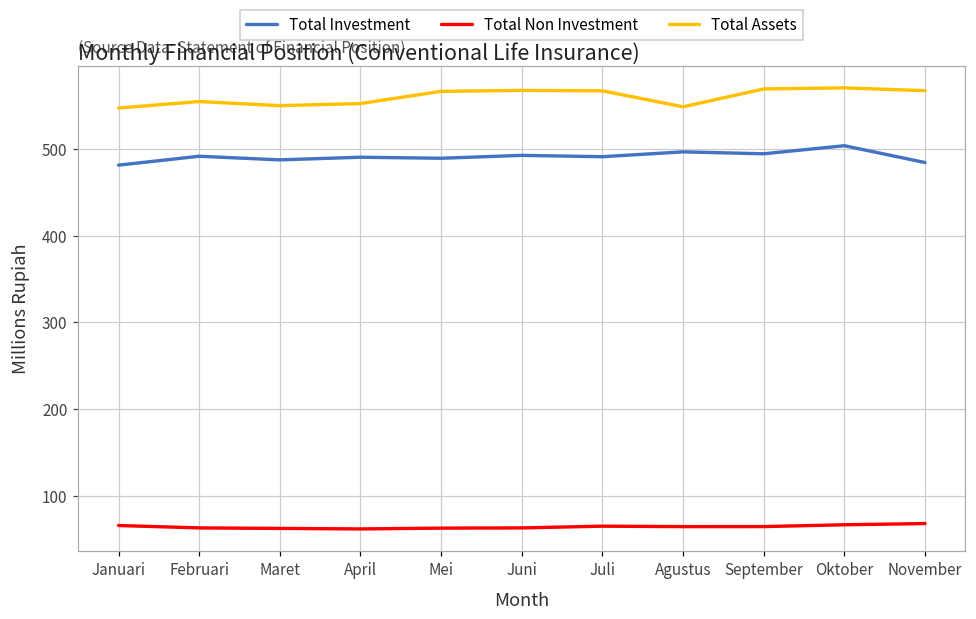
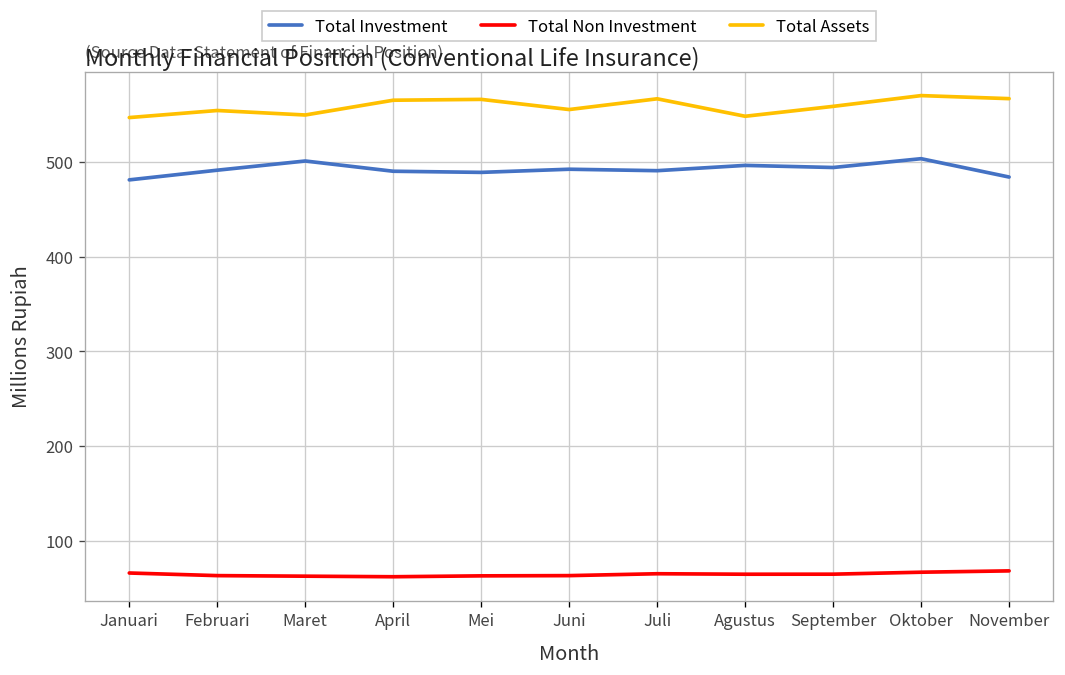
Total Investment, Maret: 490 -> 500
Total Assets, April: 550 -> 570
Total Assets, Juni: 570 -> 560
Total Assets, September: 570 -> 560
